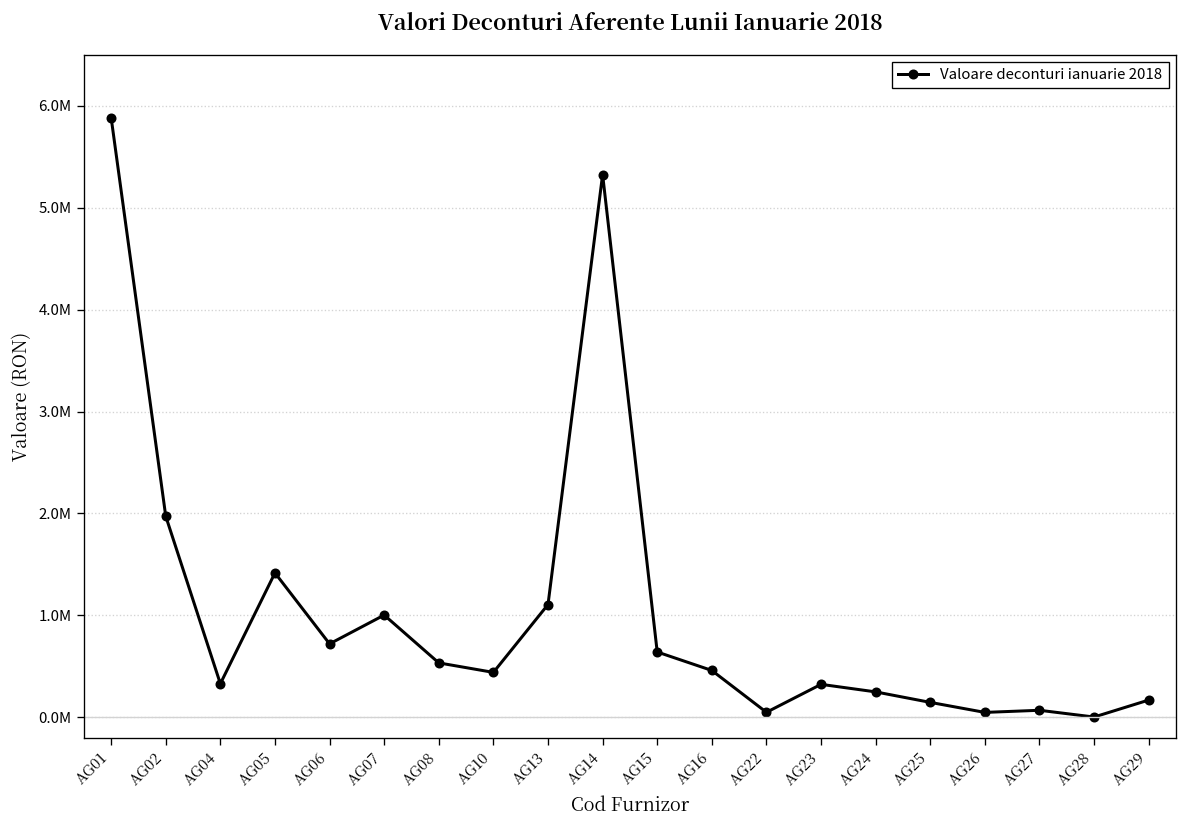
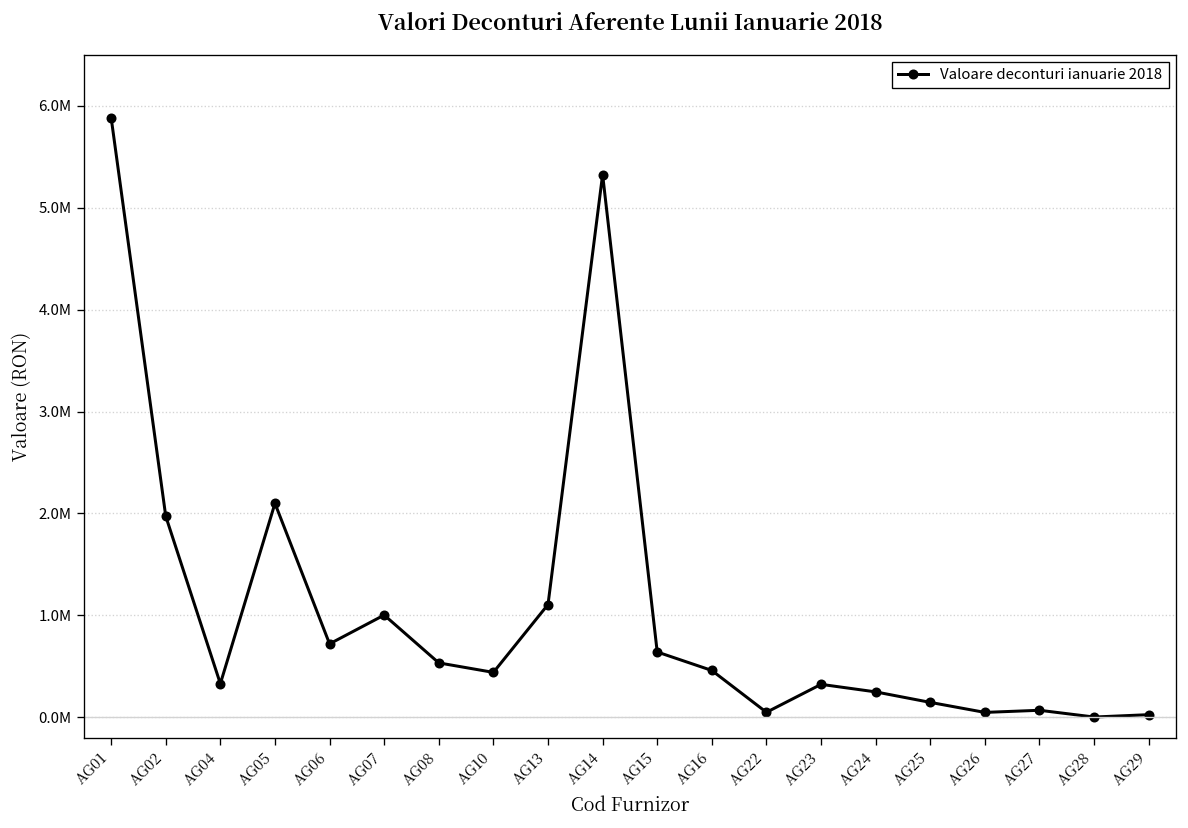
AG05: 1400000 -> 2100000
AG29: 200000 -> 0
